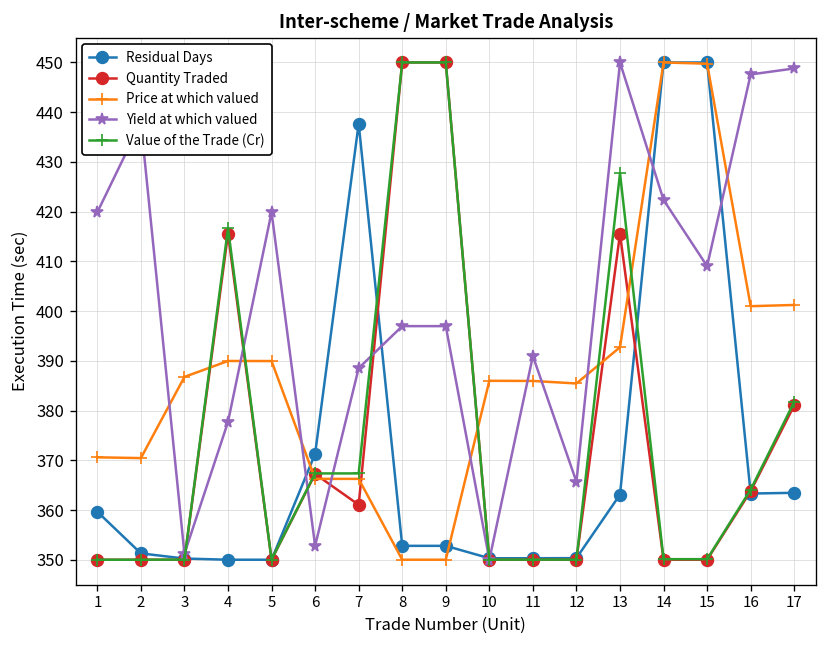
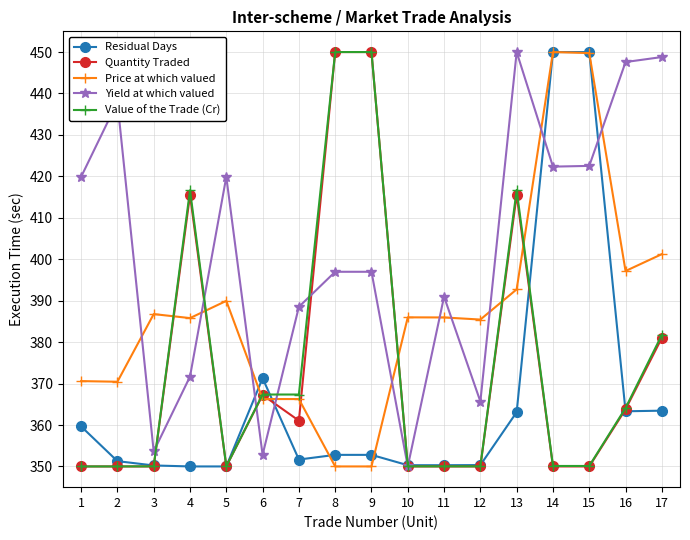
Yield at which valued, 3: 351 -> 354
Price at which valued, 4: 390 -> 386
Yield at which valued, 4: 378 -> 372
Residual Days, 7: 438 -> 352
Value of the Trade (Cr), 13: 428 -> 417
Yield at which valued, 15: 409 -> 423
Price at which valued, 16: 401 -> 397
